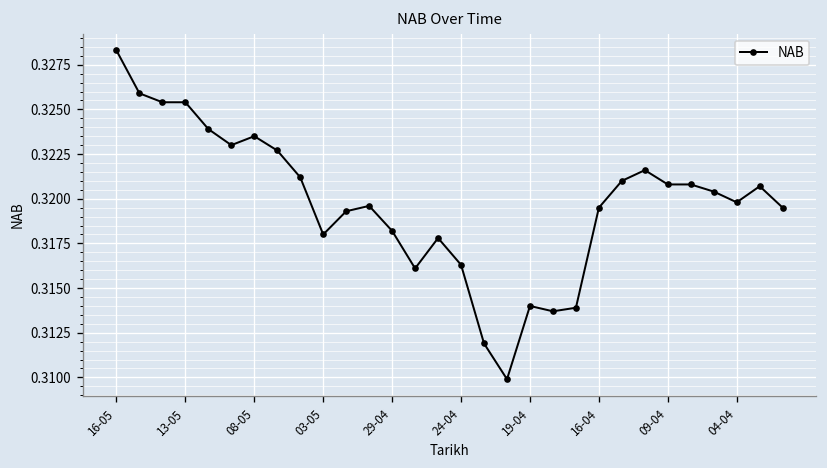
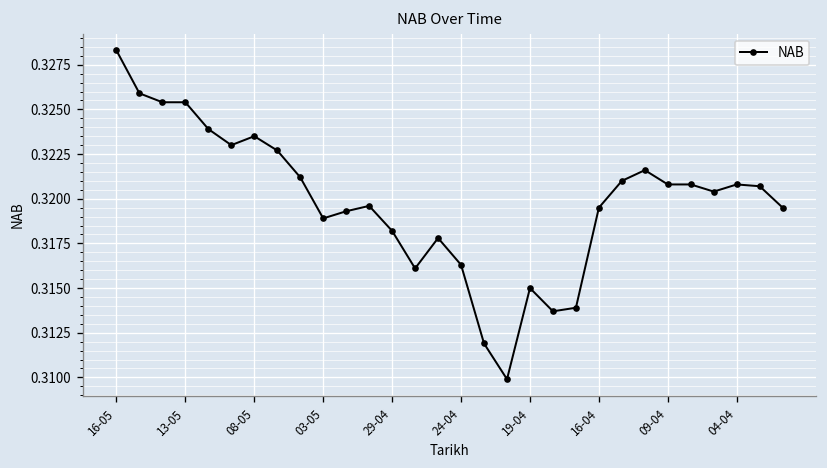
03-05: 0.3180 -> 0.3189
19-04: 0.314 -> 0.315
04-04: 0.3198 -> 0.3208
